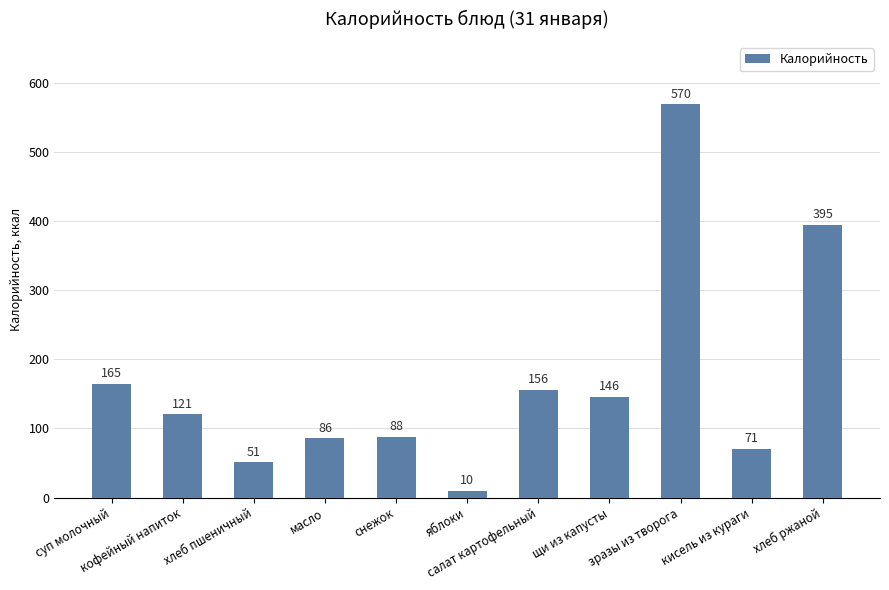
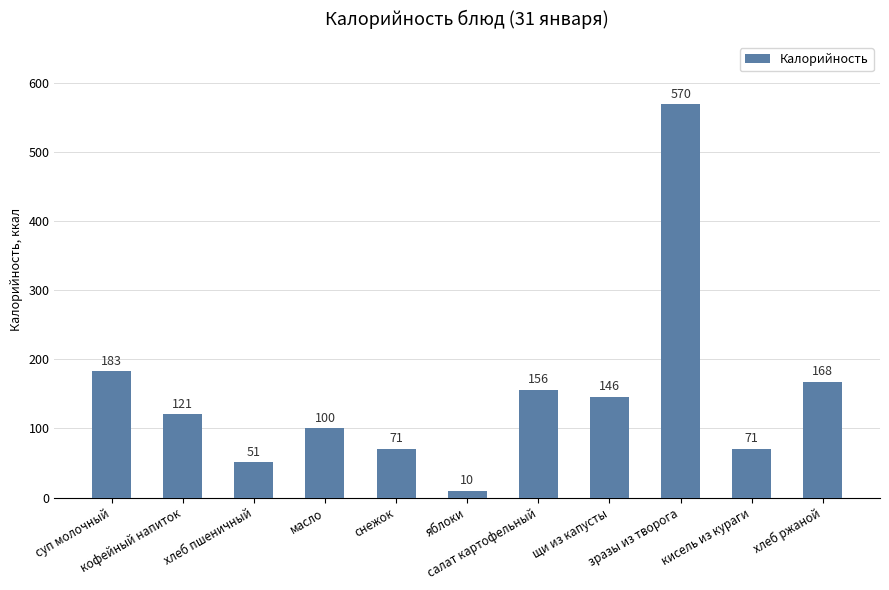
суп молочный: 165 -> 183
масло: 86 -> 100
снежок: 88 -> 71
хлеб ржаной: 395 -> 168
